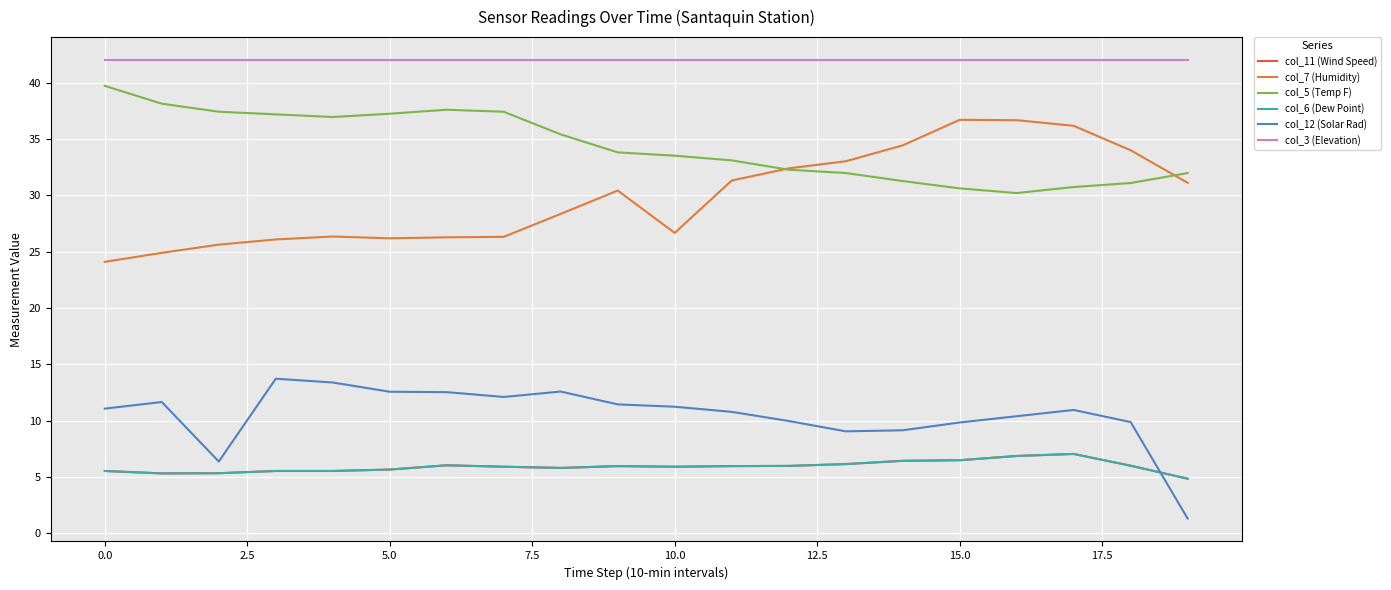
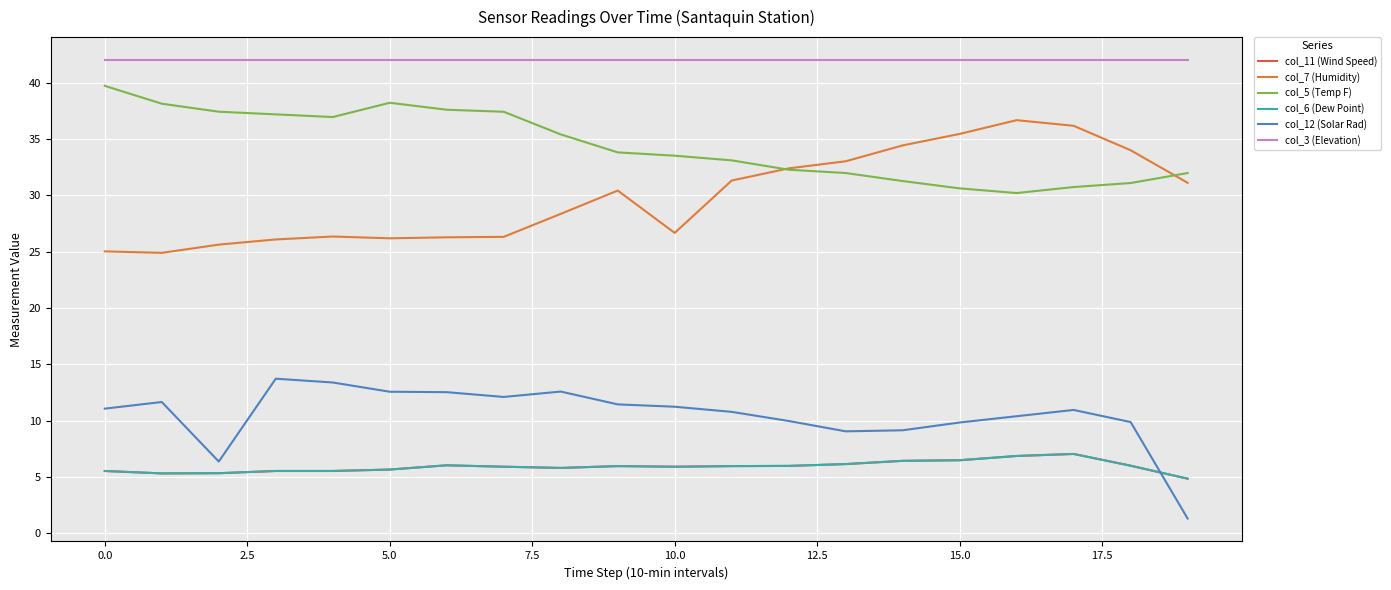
col_7 (Humidity), 0.0: 24.1 -> 25.0
col_5 (Temp F), 5.0: 37.2 -> 38.2
col_7 (Humidity), 15.0: 36.7 -> 35.5
